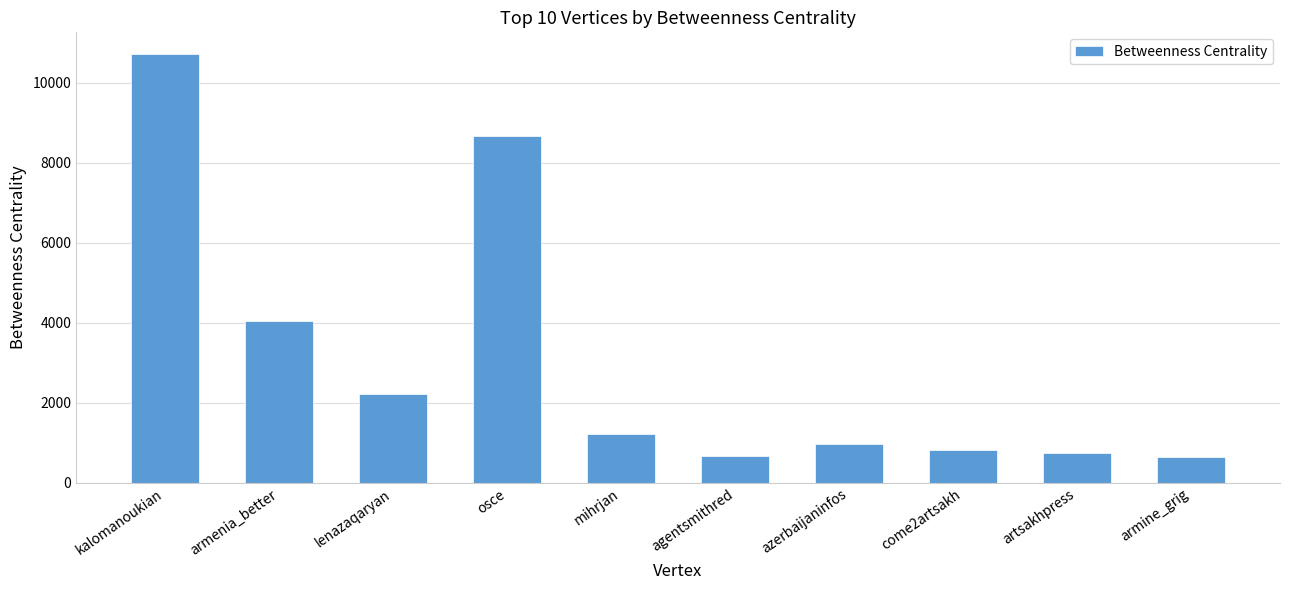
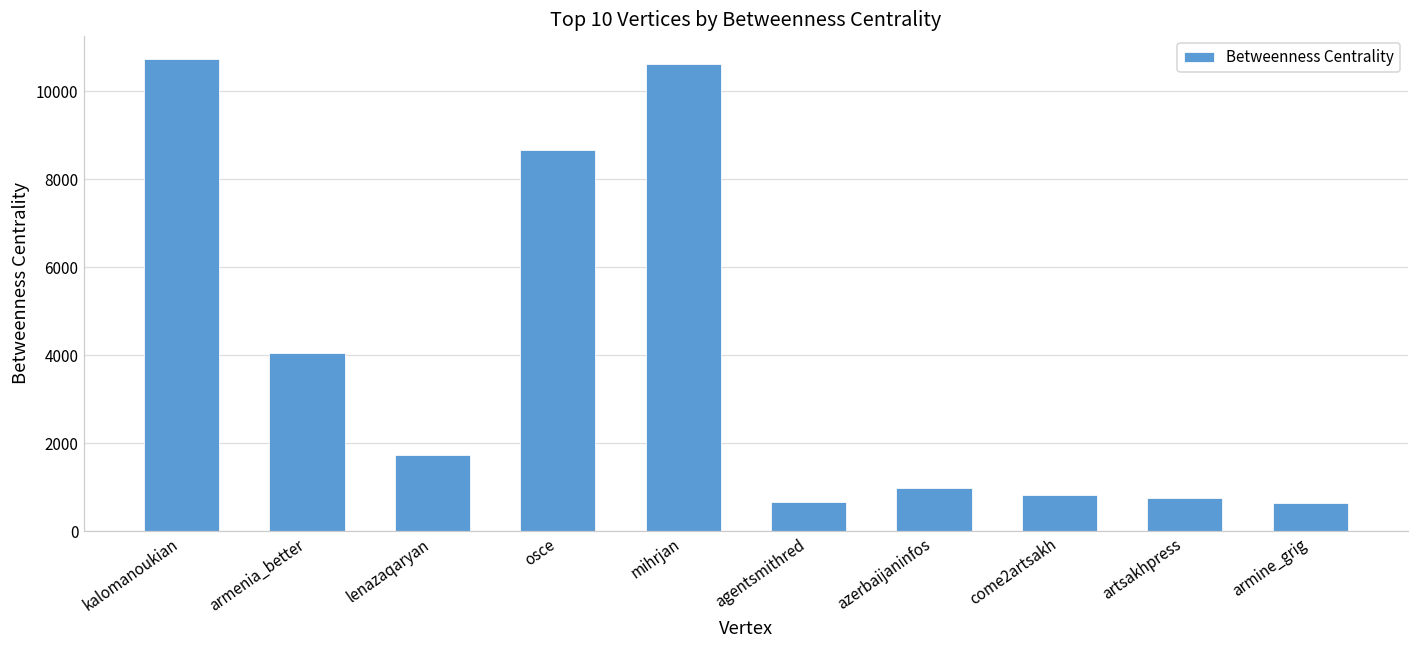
lenazaqaryan: 2200 -> 1700
mihrjan: 1200 -> 10600
